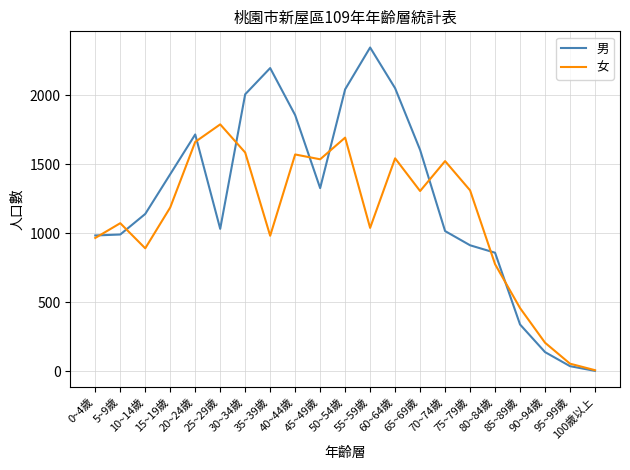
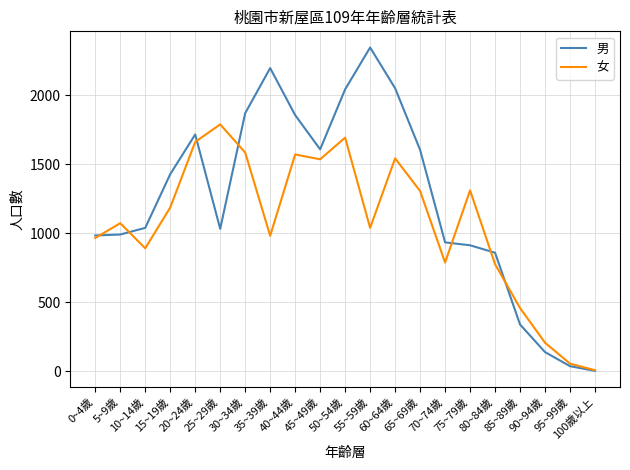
男, 10~14歲: 1140 -> 1040
男, 30~34歲: 2010 -> 1870
男, 45~49歲: 1330 -> 1610
男, 70~74歲: 1020 -> 930
女, 70~74歲: 1520 -> 790
